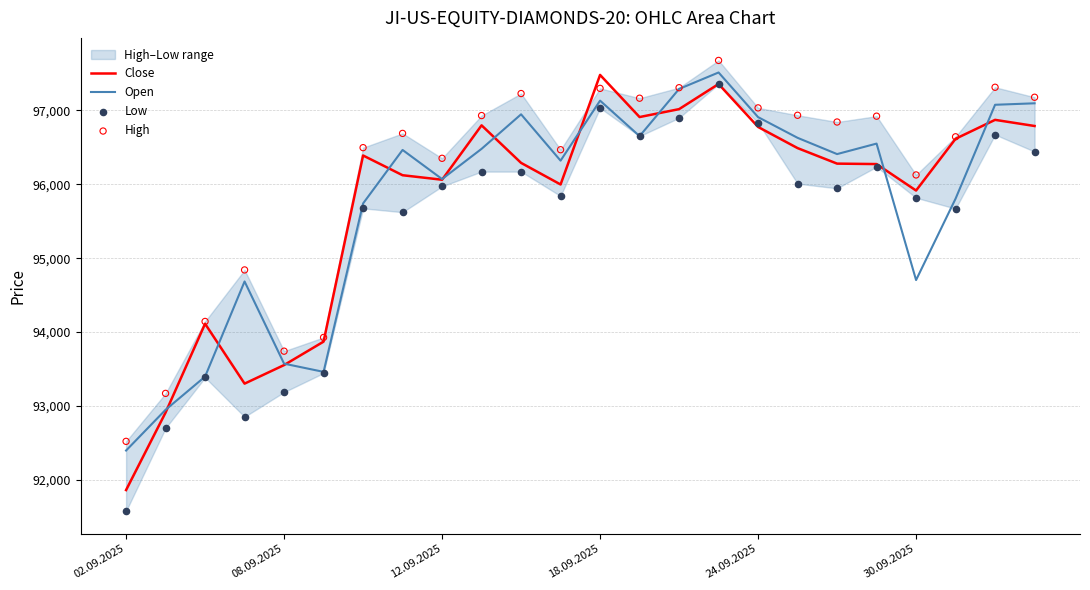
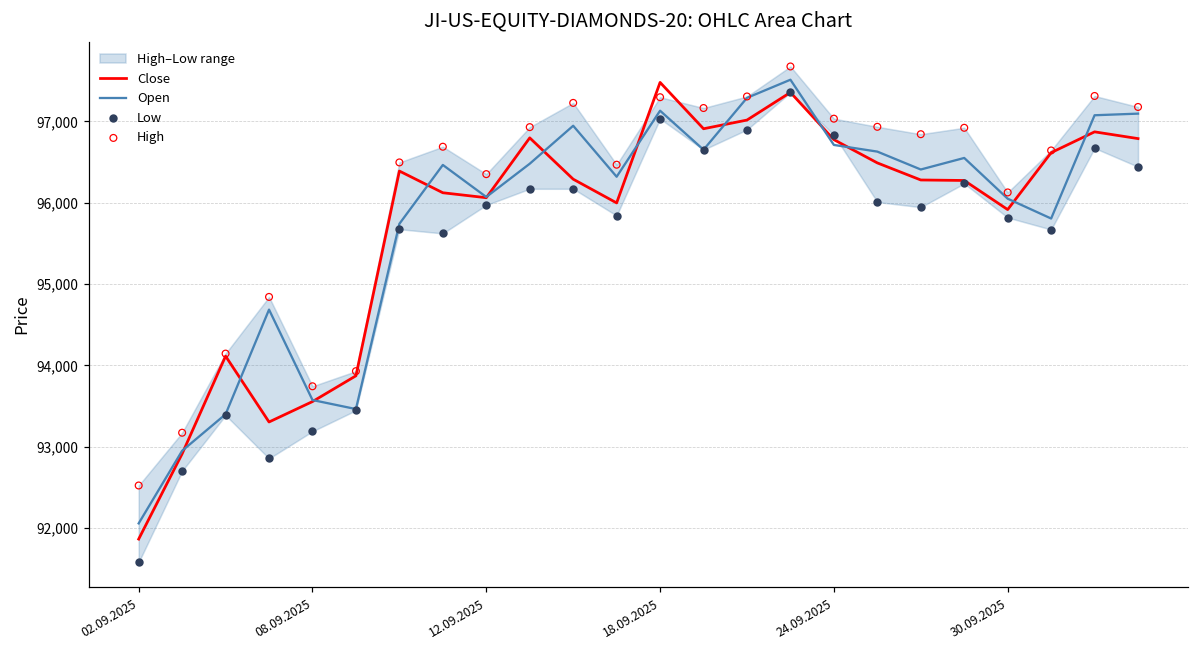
Open, 02.09.2025: 92,400 -> 92,100
Open, 24.09.2025: 96,900 -> 96,700
Open, 30.09.2025: 94,700 -> 96,000
